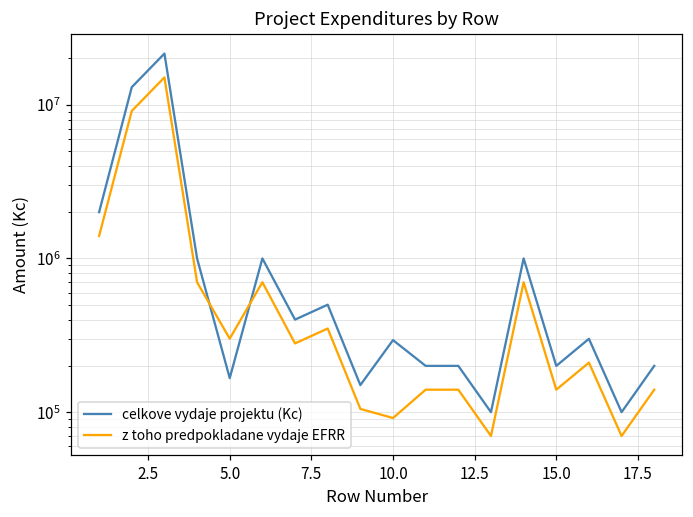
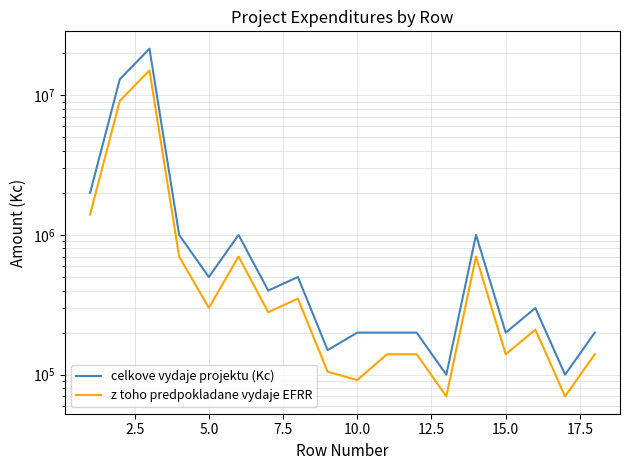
celkove vydaje projektu (Kc), 5.0: 170000 -> 500000
celkove vydaje projektu (Kc), 10.0: 290000 -> 200000
